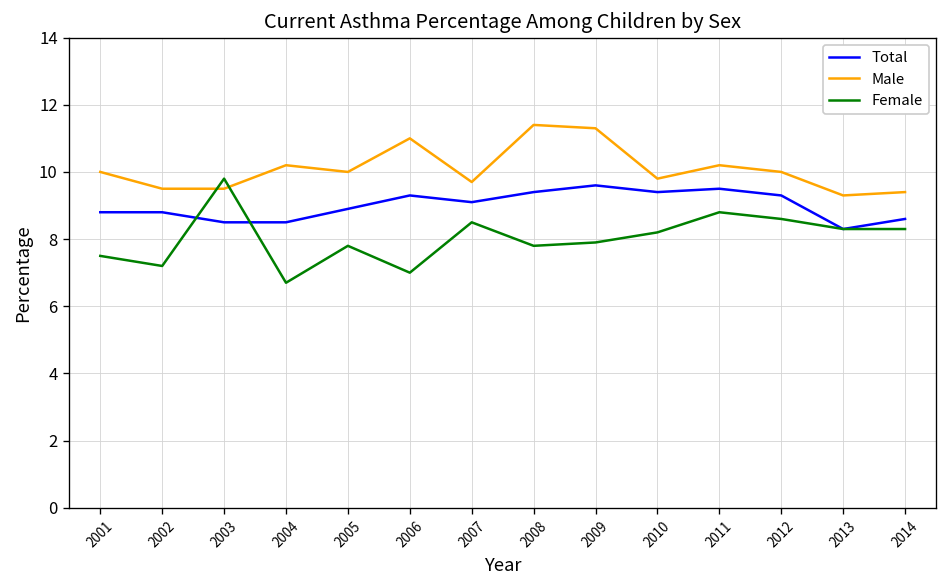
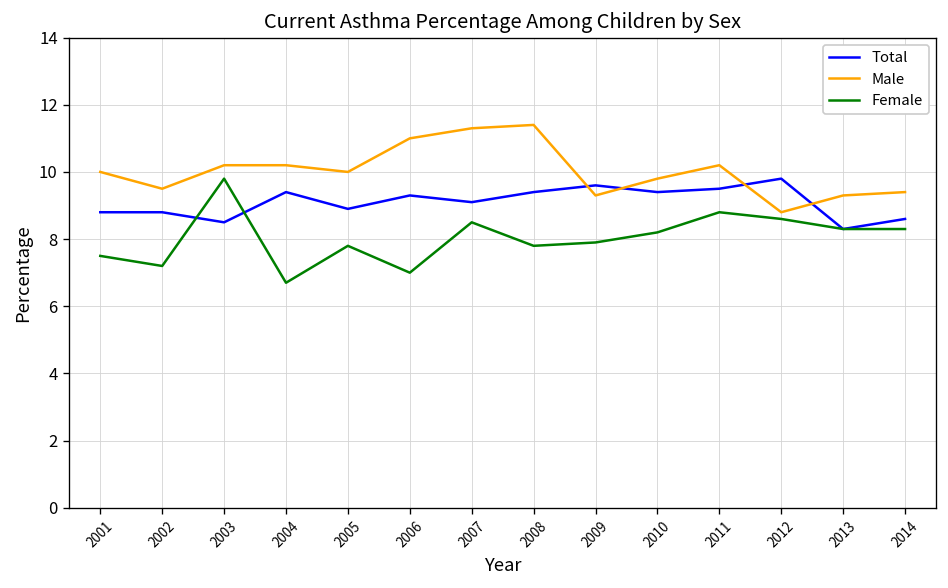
Male, 2003: 9.5 -> 10.2
Total, 2004: 8.5 -> 9.4
Male, 2007: 9.7 -> 11.3
Male, 2009: 11.3 -> 9.3
Total, 2012: 9.3 -> 9.8
Male, 2012: 10.0 -> 8.8
